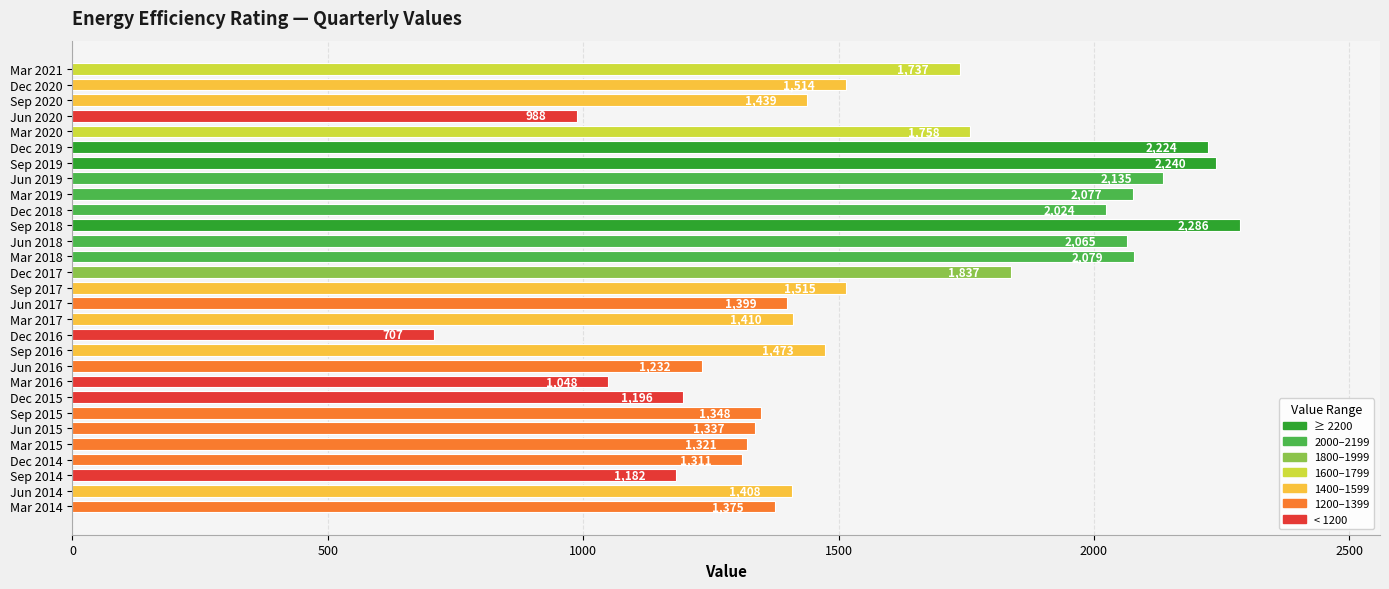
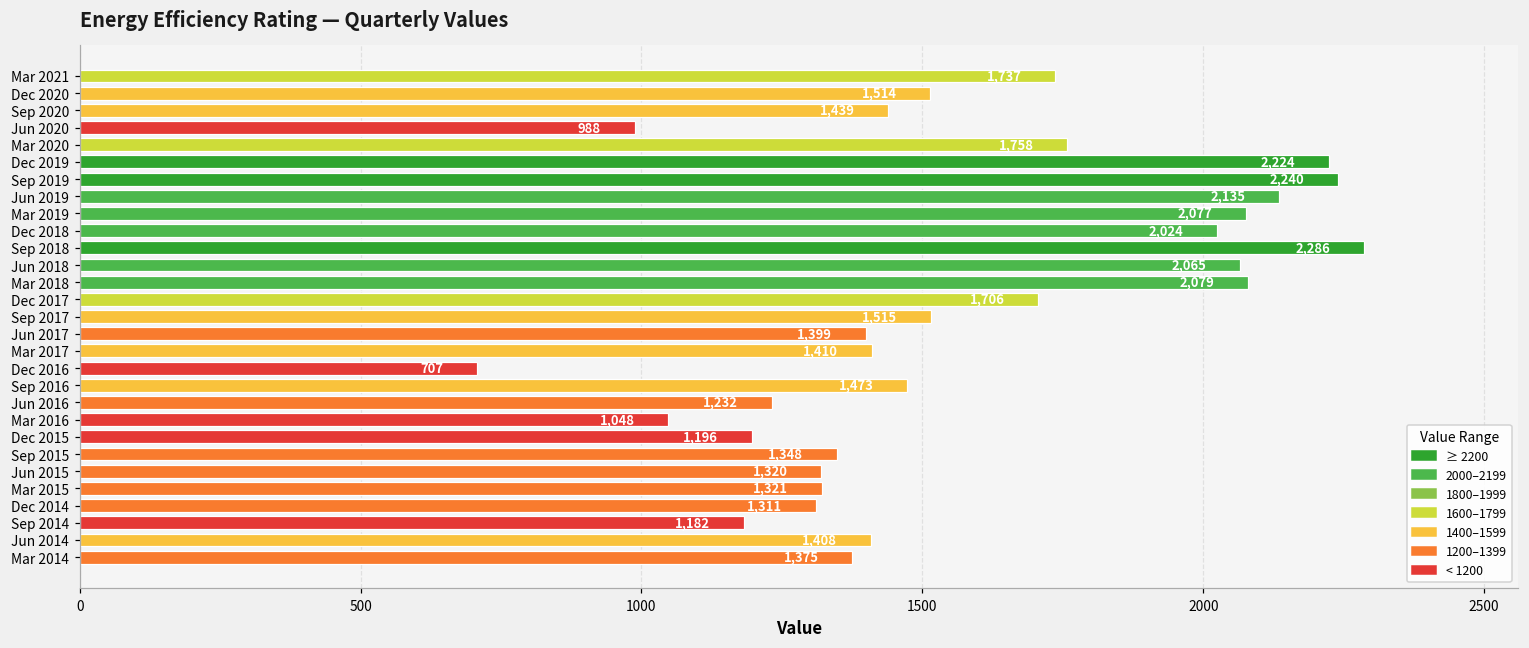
Dec 2017: 1,837 -> 1,706
Jun 2015: 1,337 -> 1,320
